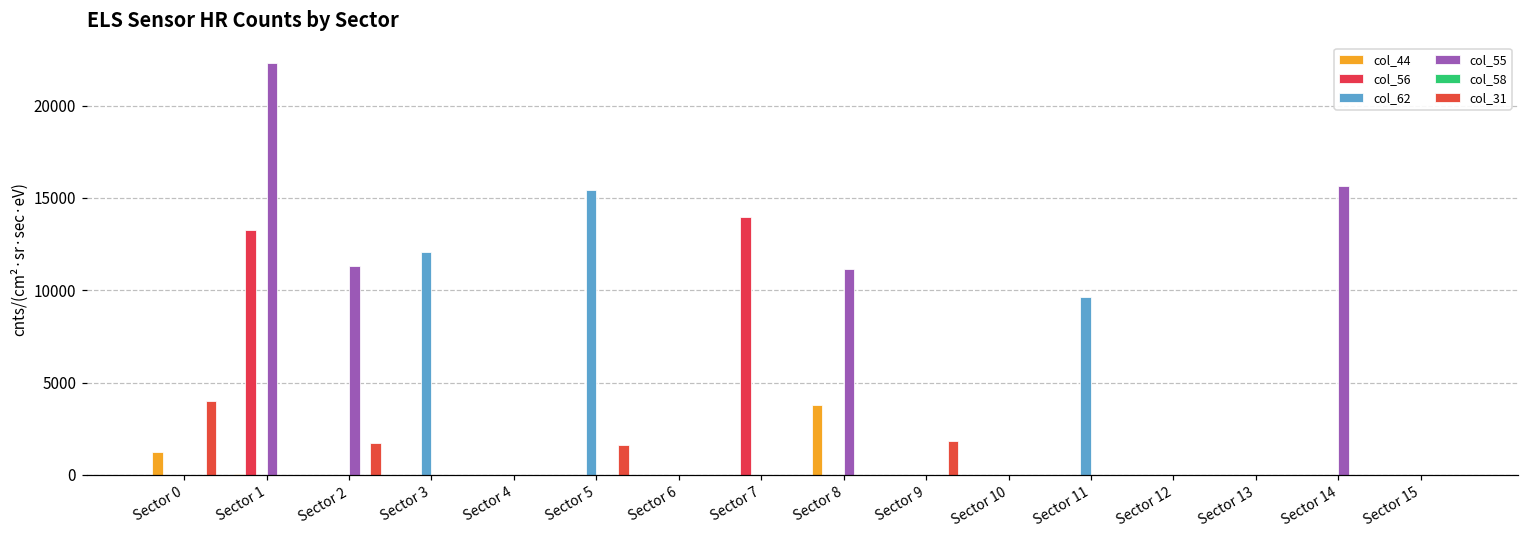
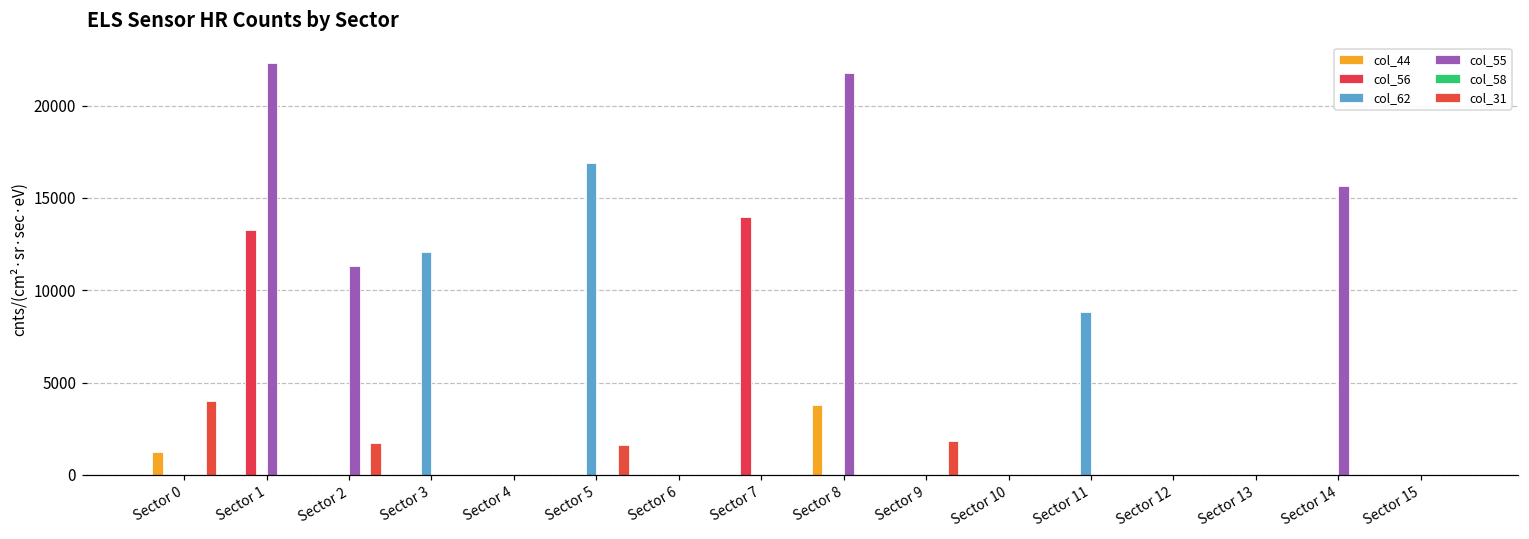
col_62, Sector 5: 15500 -> 16900
col_55, Sector 8: 11100 -> 21700
col_62, Sector 11: 9600 -> 8800
